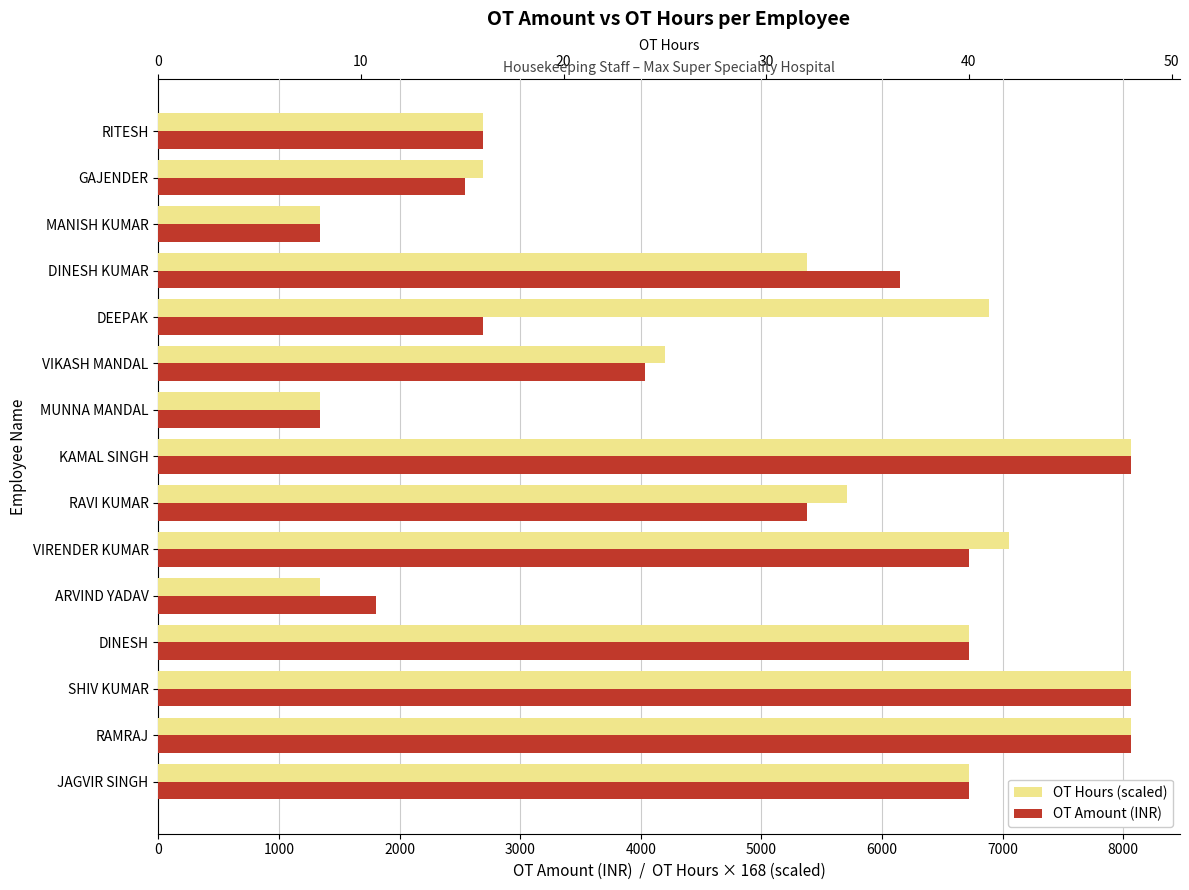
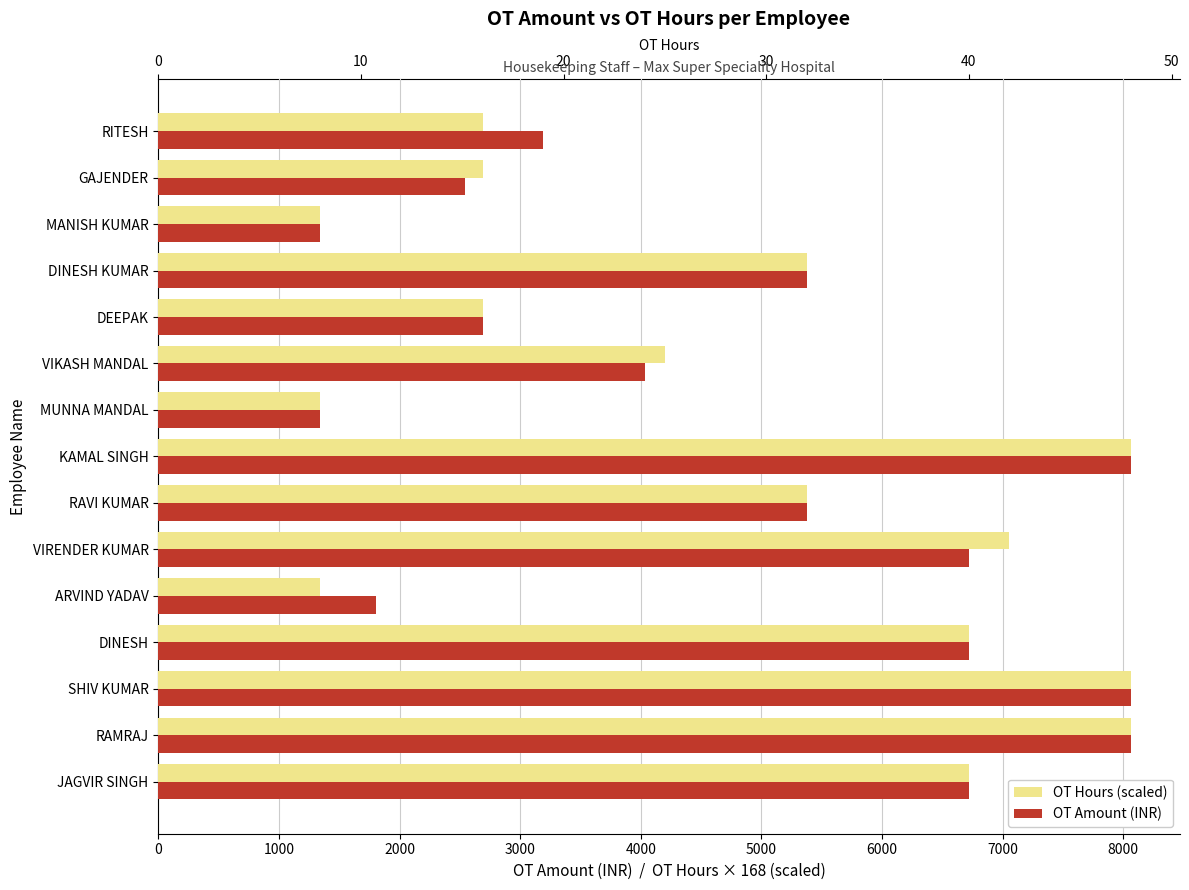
OT Amount (INR), RITESH: 2690 -> 3190
OT Amount (INR), DINESH KUMAR: 6150 -> 5380
OT Hours (scaled), DEEPAK: 6890 -> 2690
OT Hours (scaled), RAVI KUMAR: 5710 -> 5380
